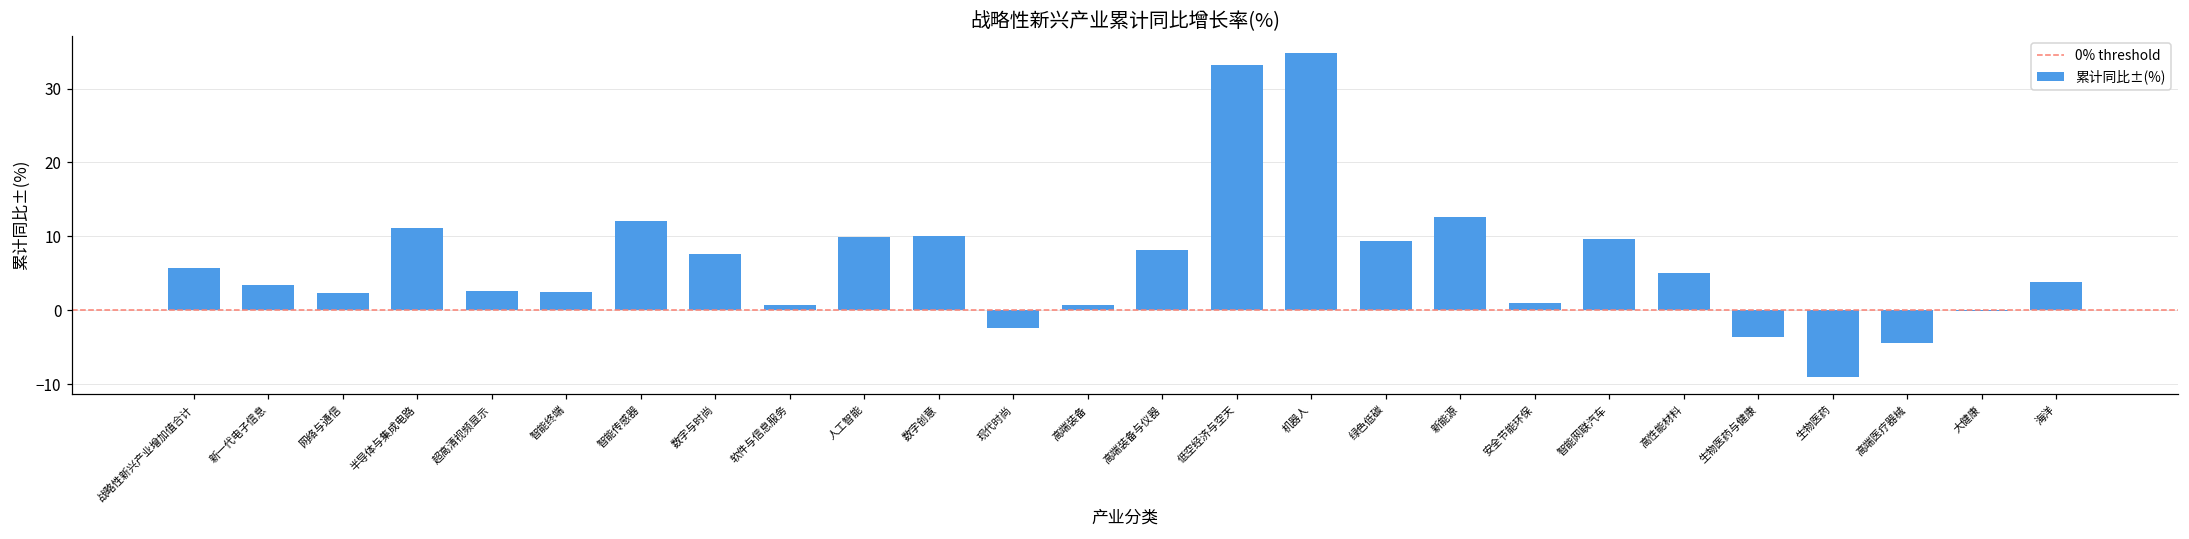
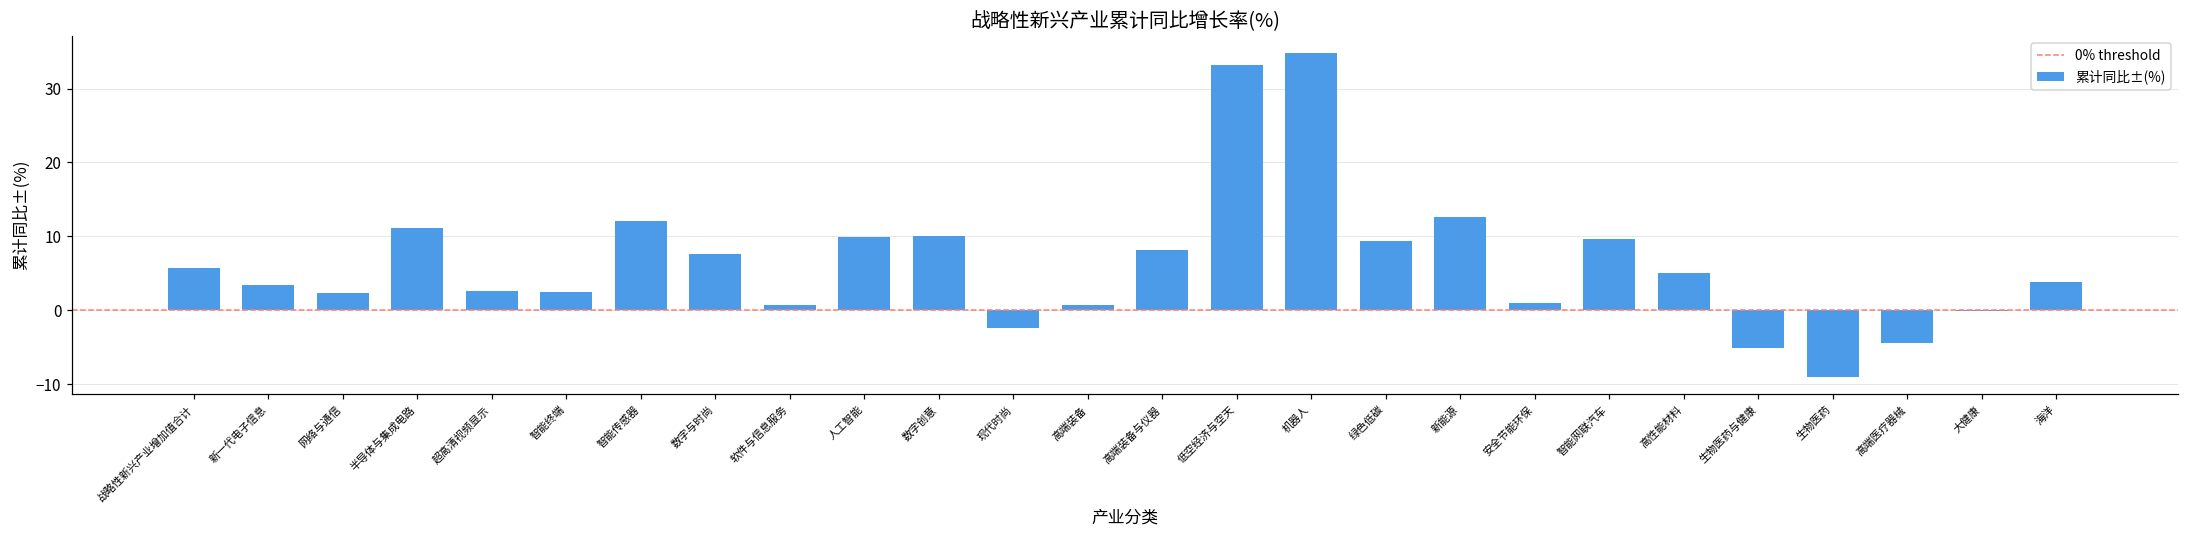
生物医药与健康: -4 -> -5
